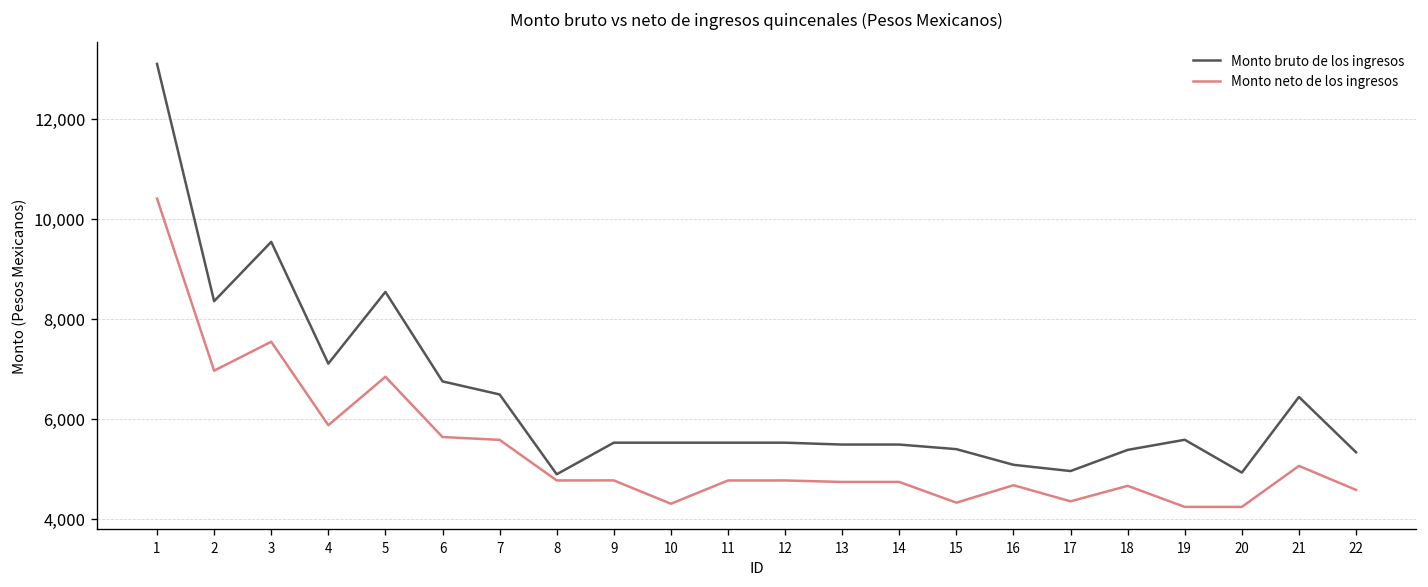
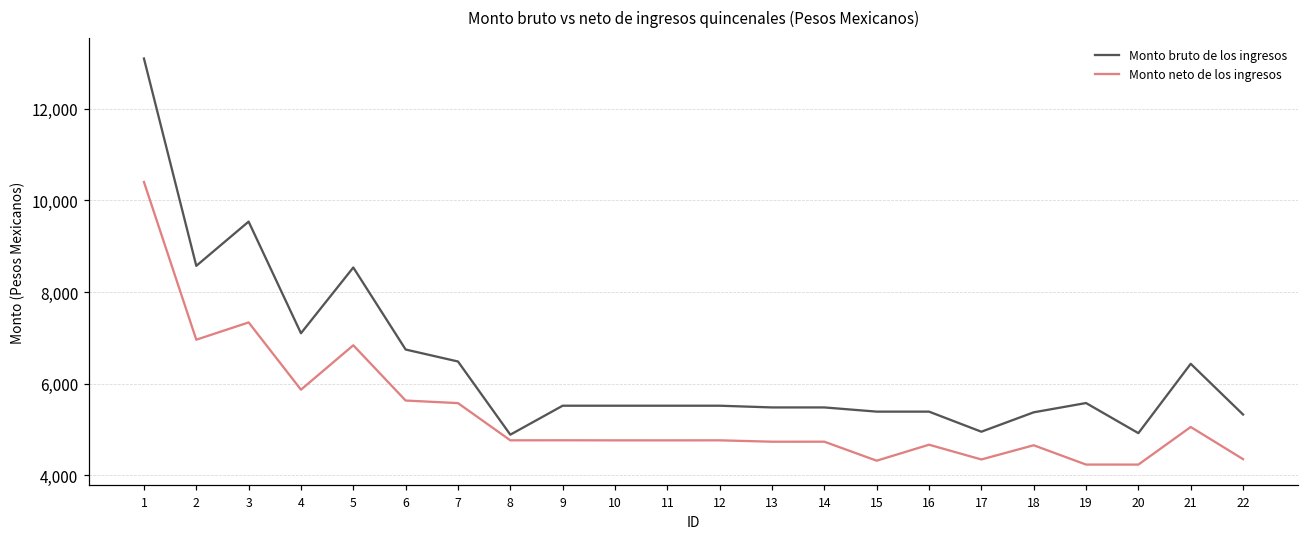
Monto bruto de los ingresos, 2: 8,300 -> 8,600
Monto neto de los ingresos, 3: 7,500 -> 7,300
Monto neto de los ingresos, 10: 4,300 -> 4,800
Monto bruto de los ingresos, 16: 5,100 -> 5,400
Monto neto de los ingresos, 22: 4,600 -> 4,400
